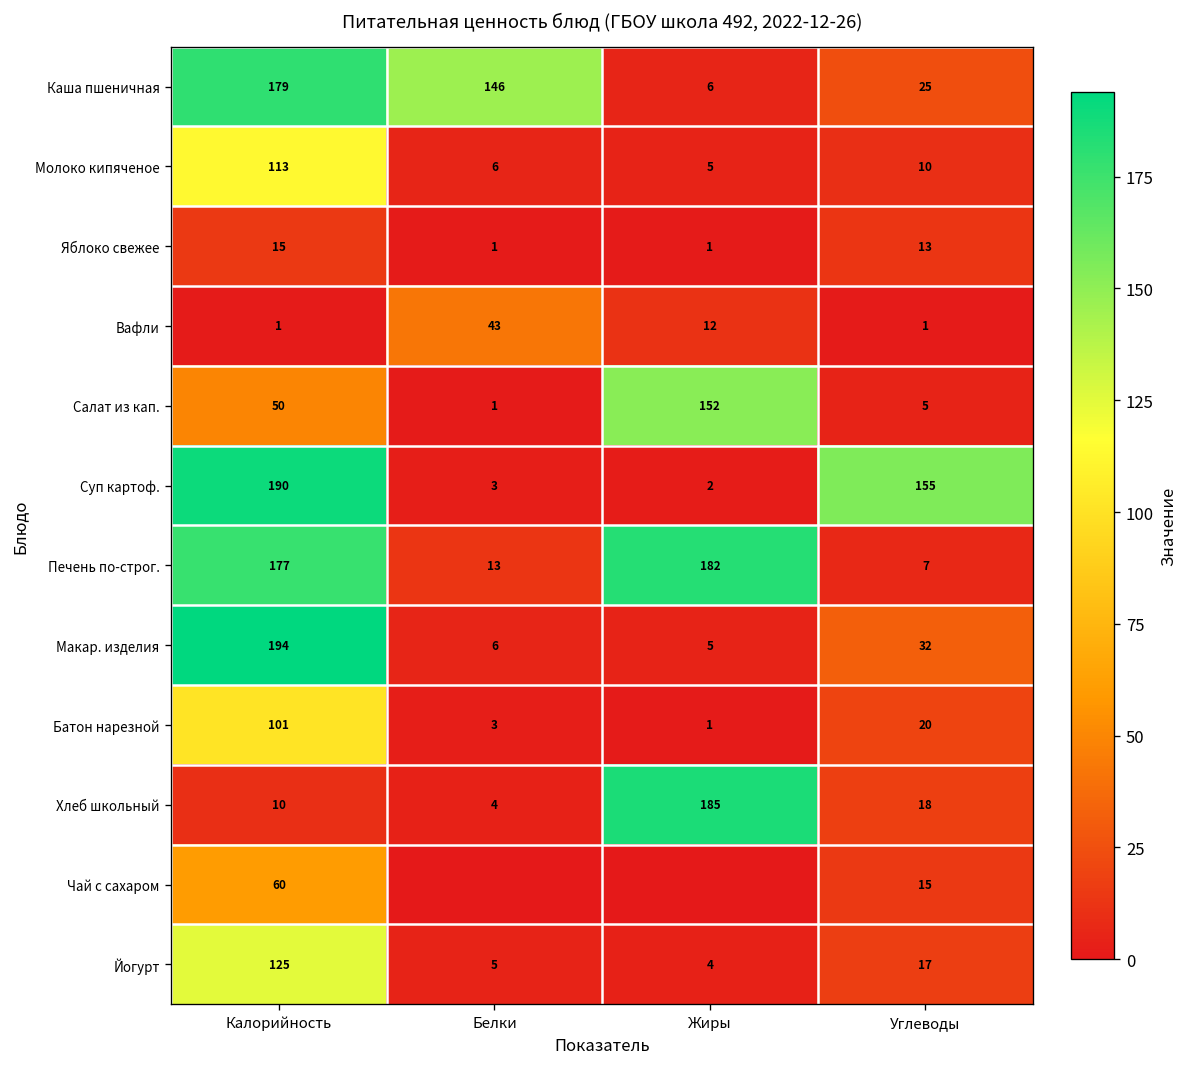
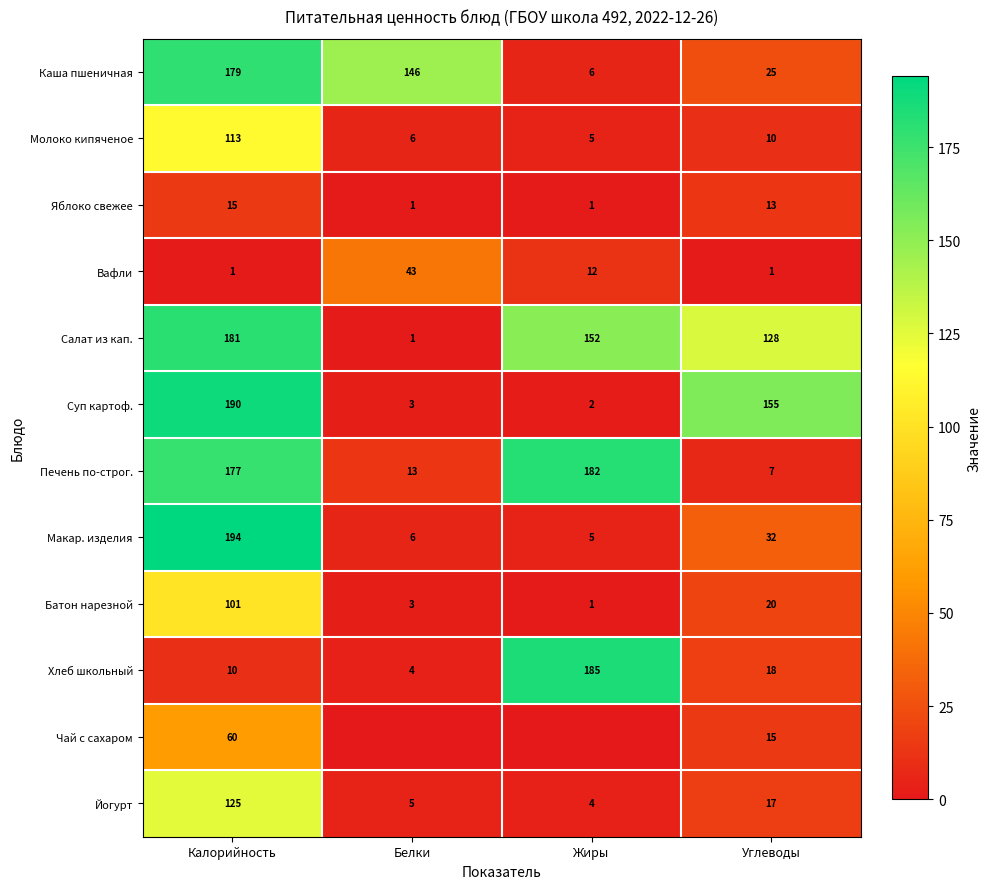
Салат из кап., Калорийность: 50 -> 181
Салат из кап., Углеводы: 5 -> 128
